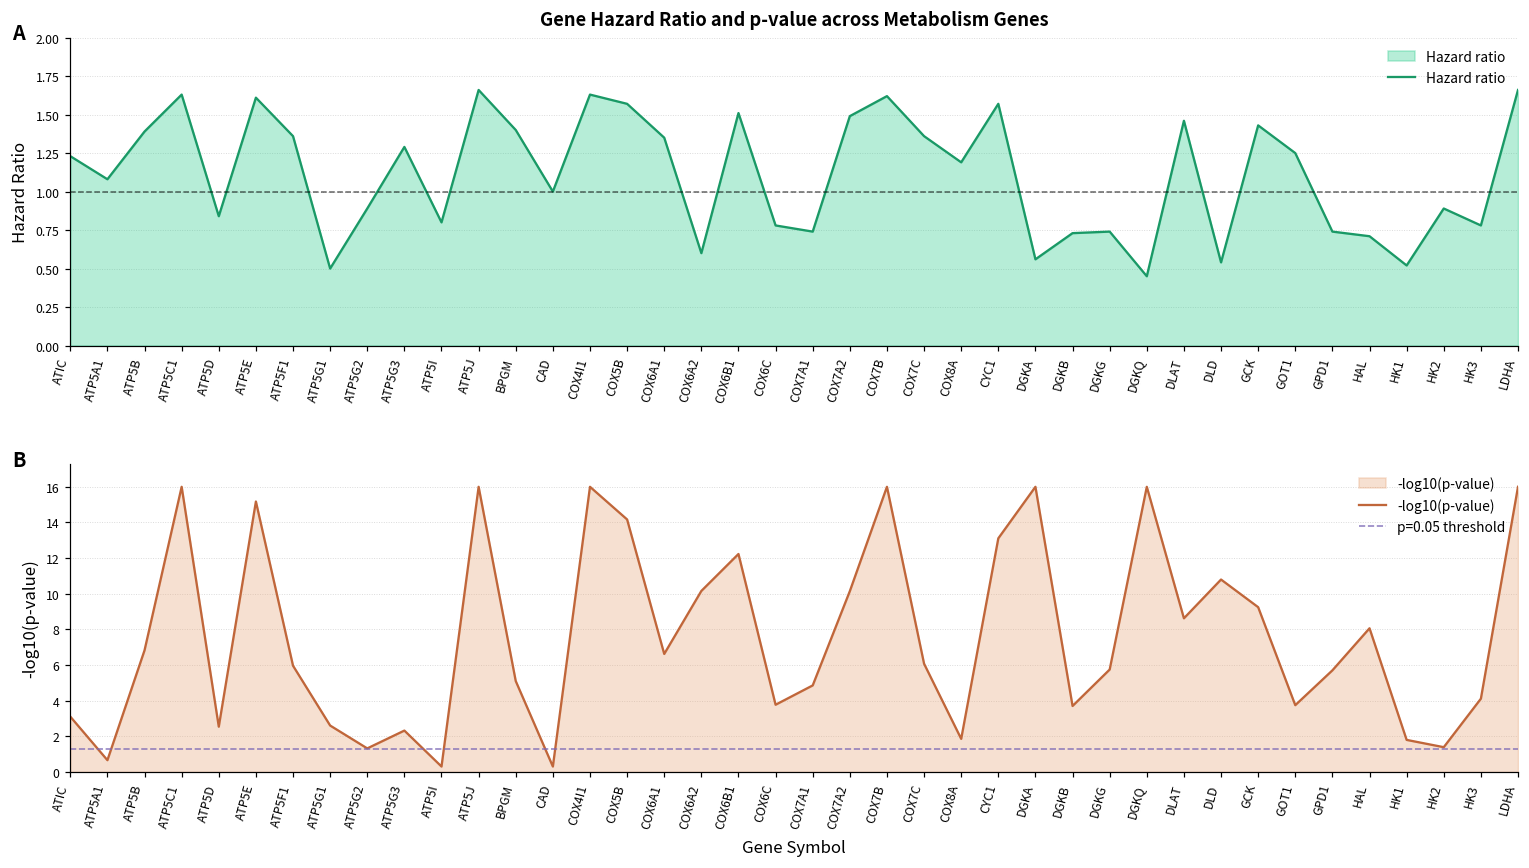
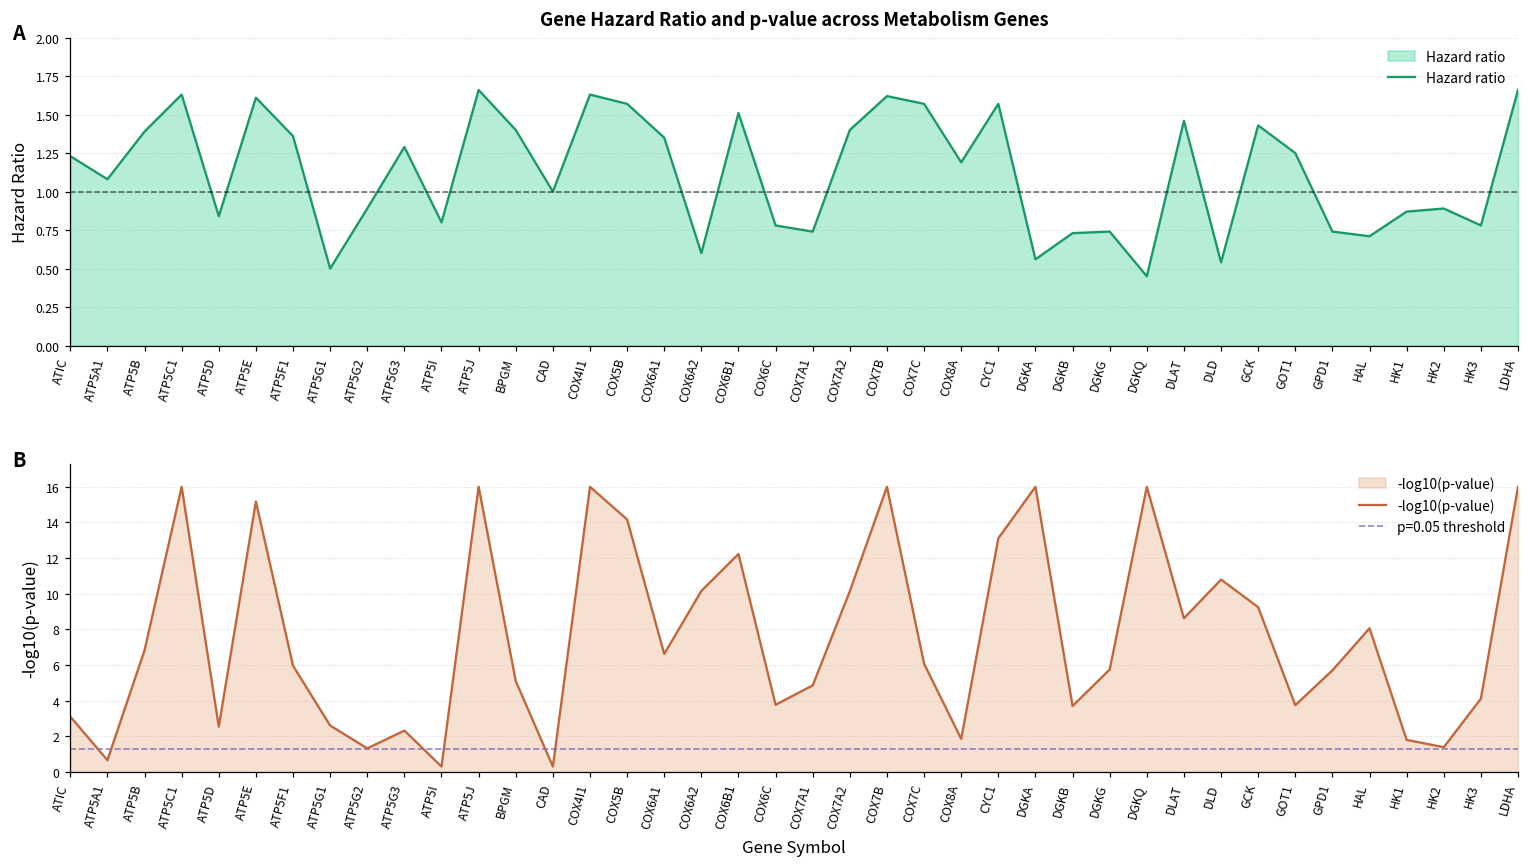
Gene Hazard Ratio and p-value across Metabolism Genes, COX7A2: 1.49 -> 1.40
Gene Hazard Ratio and p-value across Metabolism Genes, COX7C: 1.36 -> 1.57
Gene Hazard Ratio and p-value across Metabolism Genes, HK1: 0.52 -> 0.87
